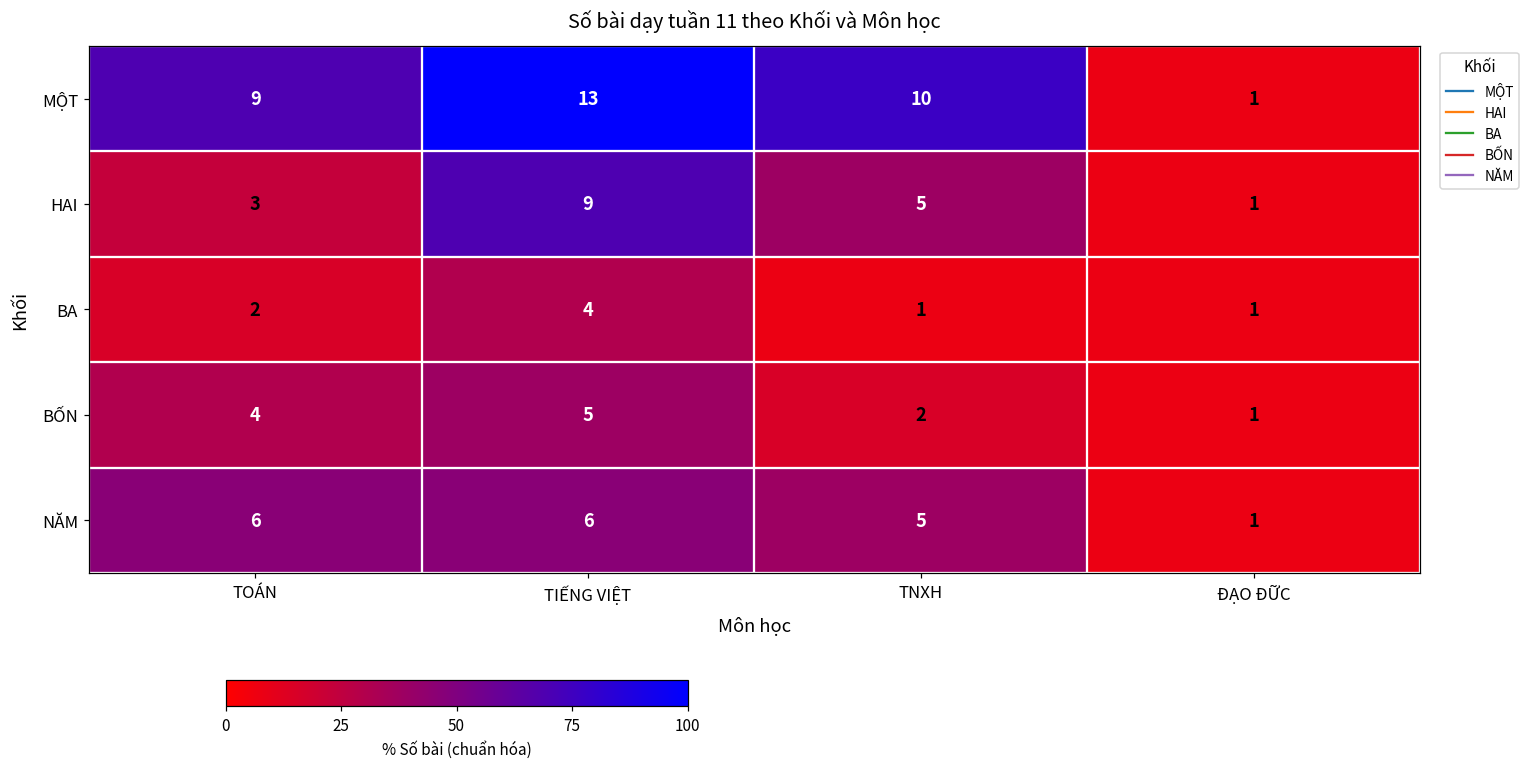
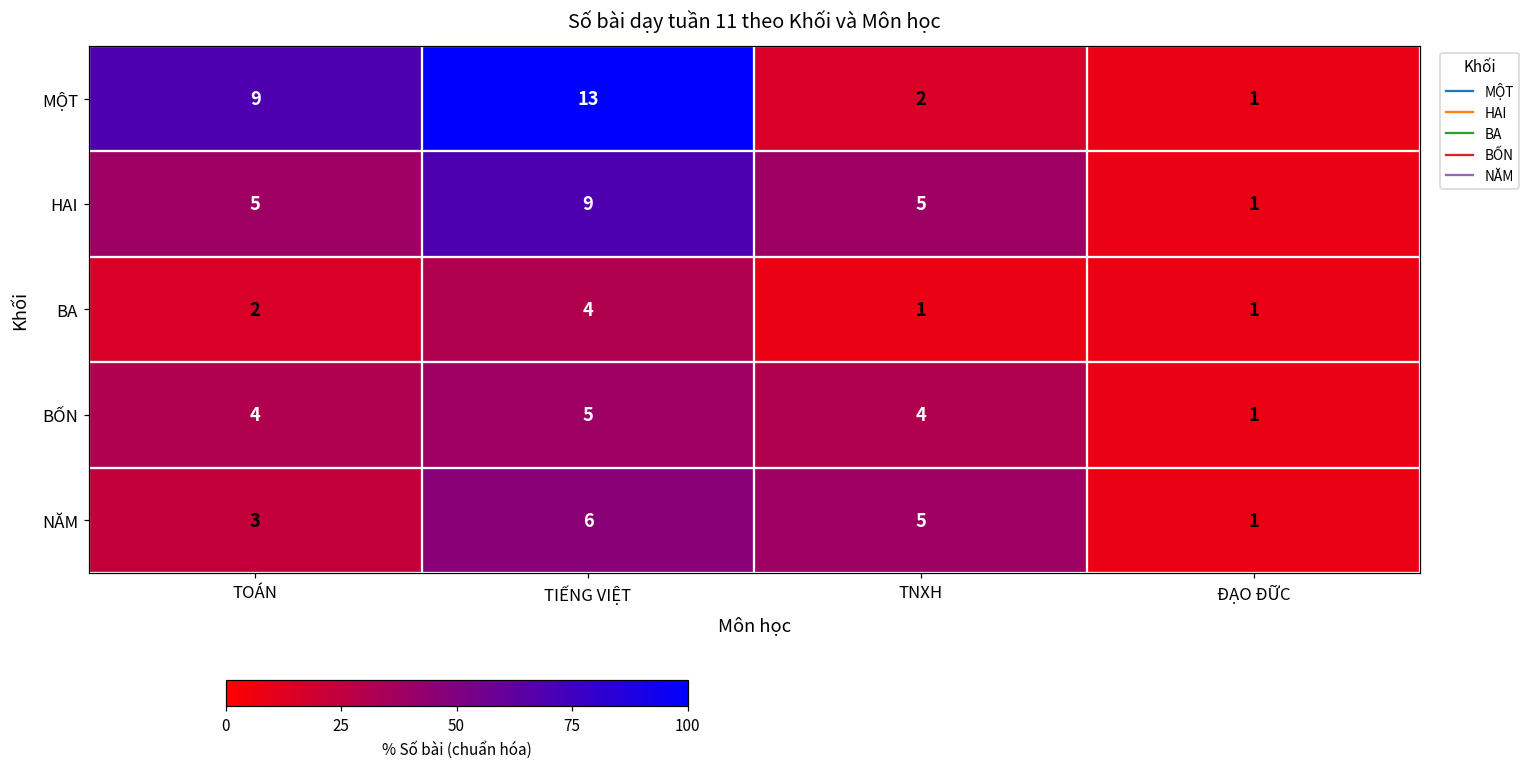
MỘT, TNXH: 10 -> 2
HAI, TOÁN: 3 -> 5
BỐN, TNXH: 2 -> 4
NĂM, TOÁN: 6 -> 3
